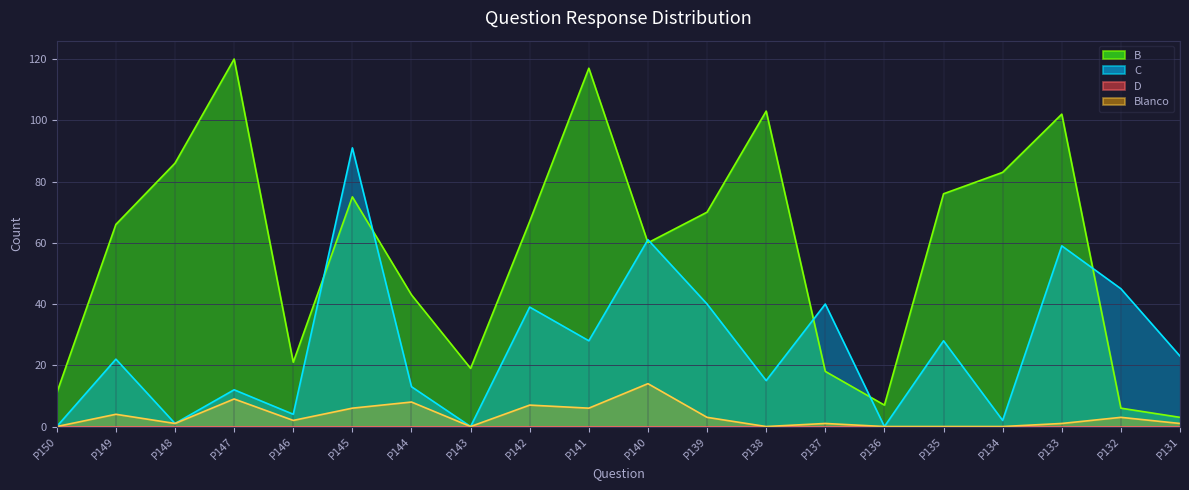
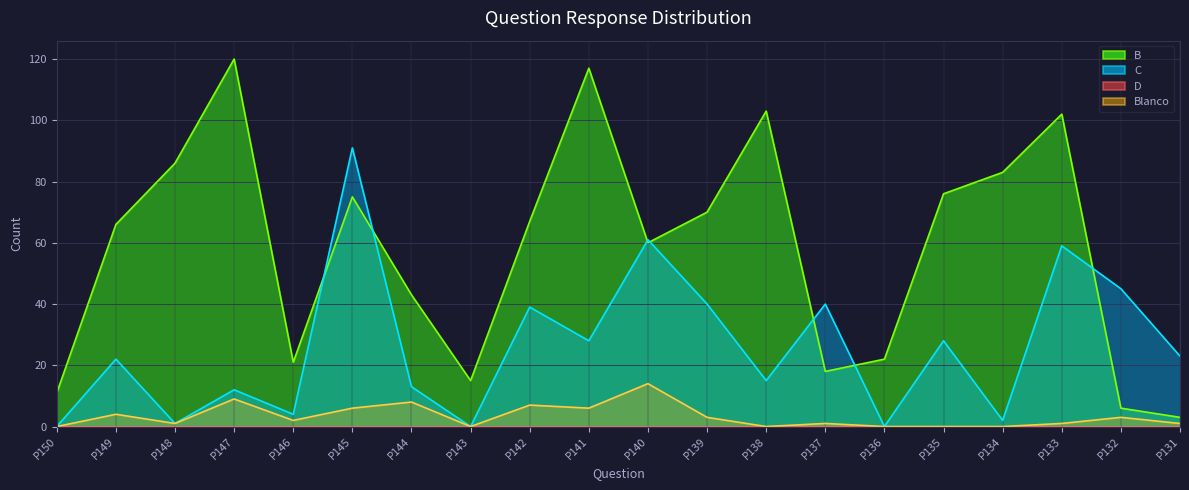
B, P143: 19 -> 15
B, P136: 7 -> 22
